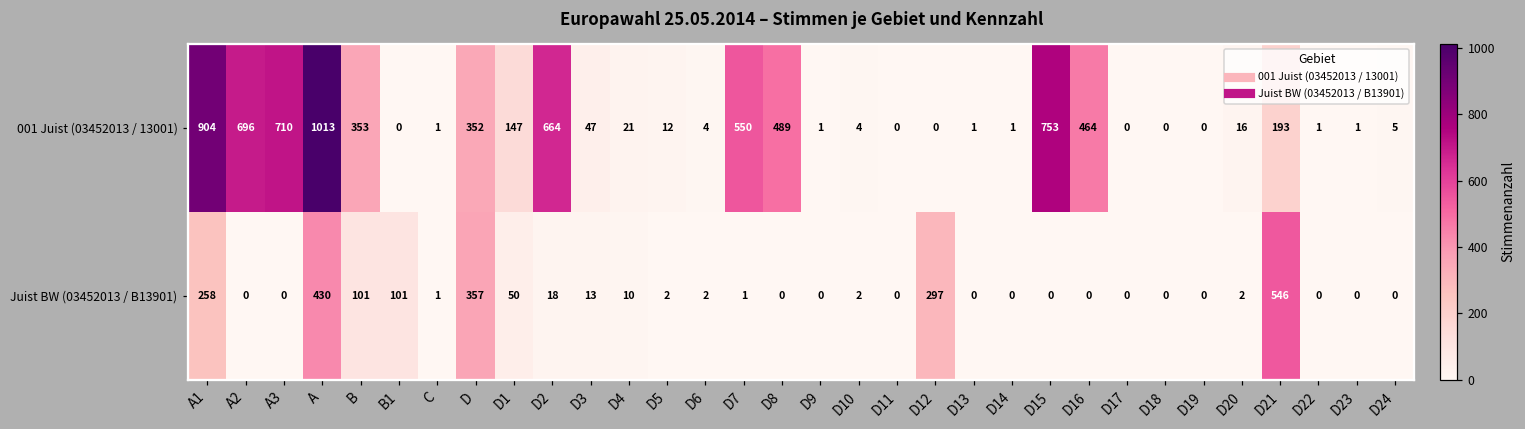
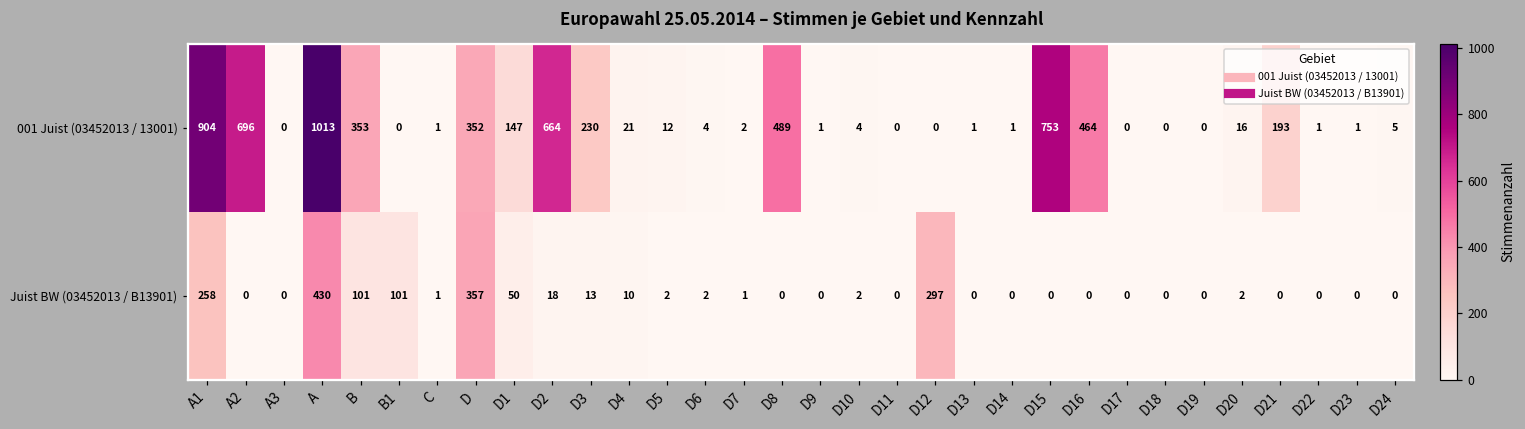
001 Juist (03452013 / 13001), A3: 710 -> 0
001 Juist (03452013 / 13001), D3: 47 -> 230
001 Juist (03452013 / 13001), D7: 550 -> 2
Juist BW (03452013 / B13901), D21: 546 -> 0
